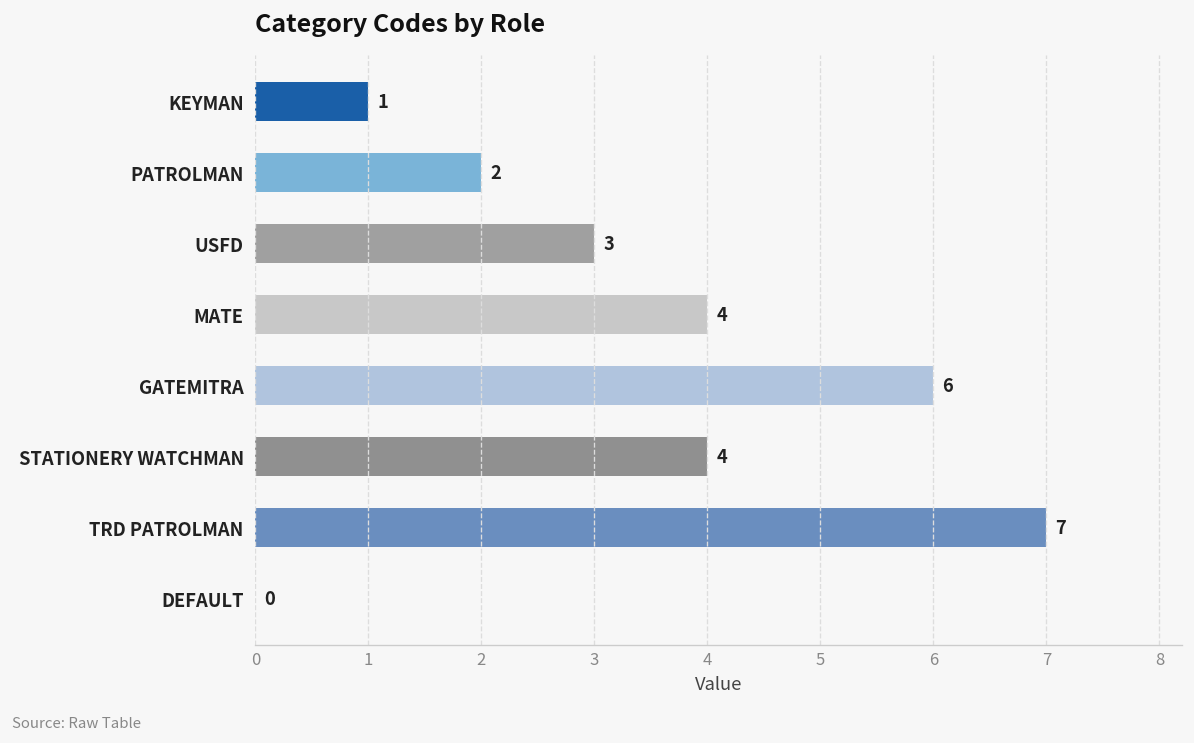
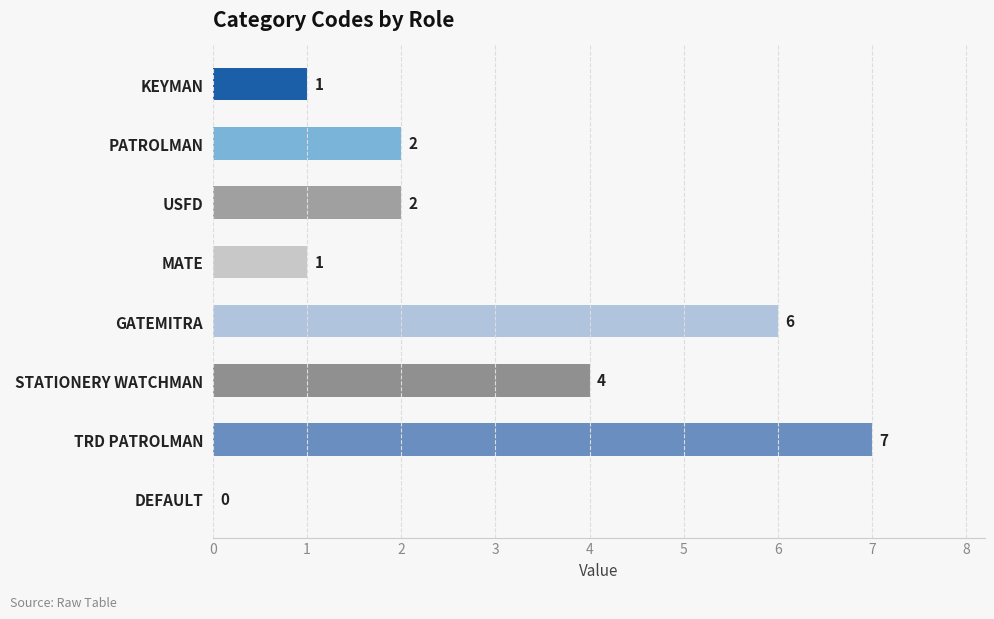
USFD: 3 -> 2
MATE: 4 -> 1
